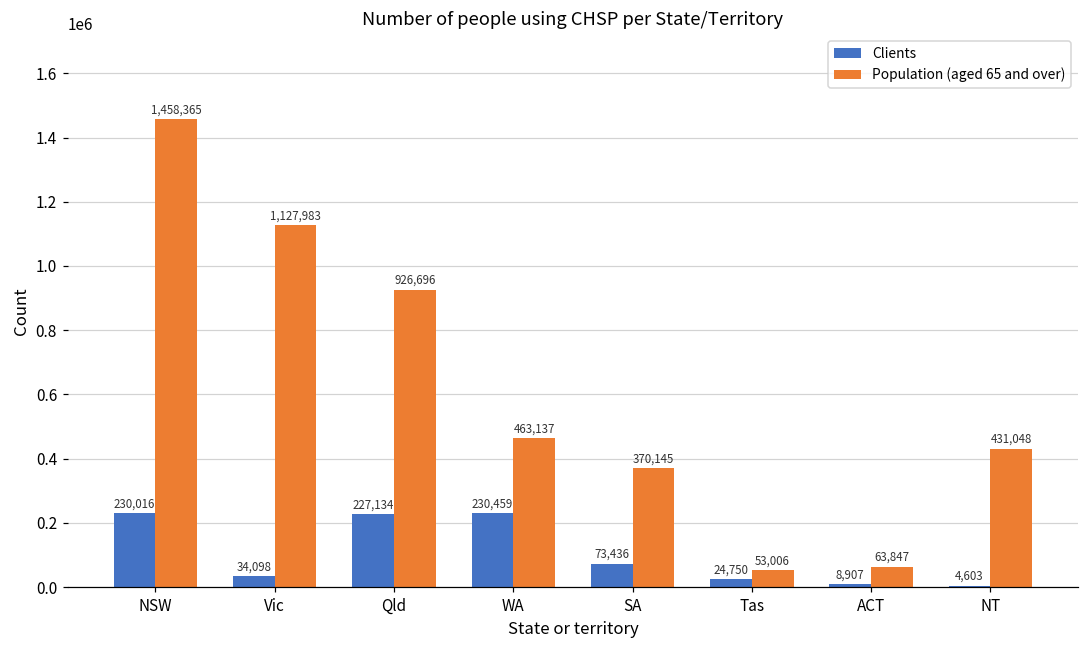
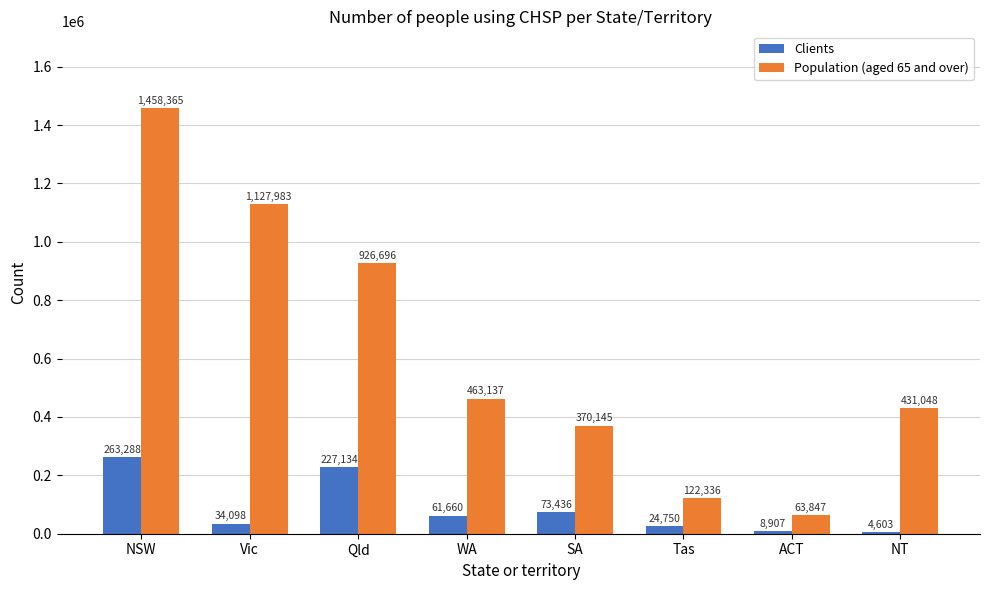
Clients, NSW: 230,016 -> 263,288
Clients, WA: 230,459 -> 61,660
Population (aged 65 and over), Tas: 53,006 -> 122,336
